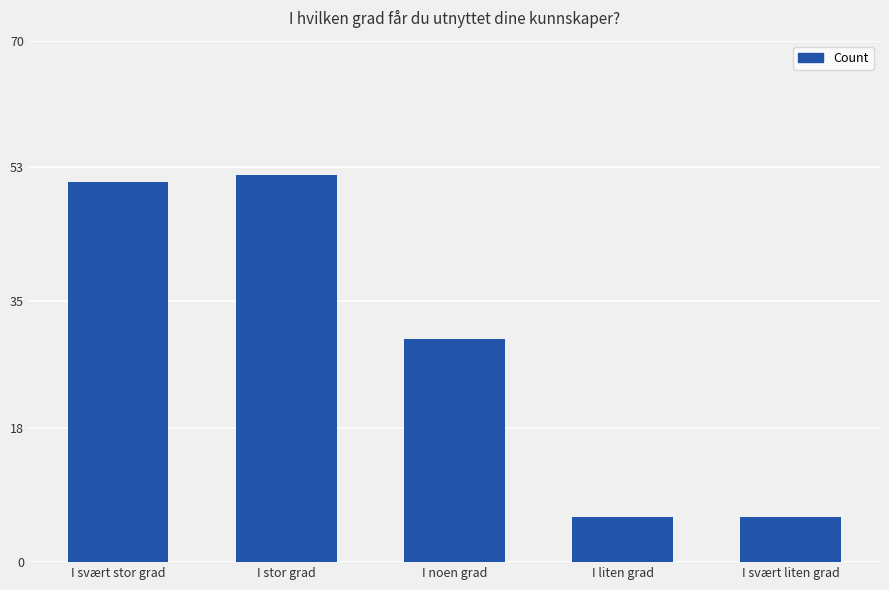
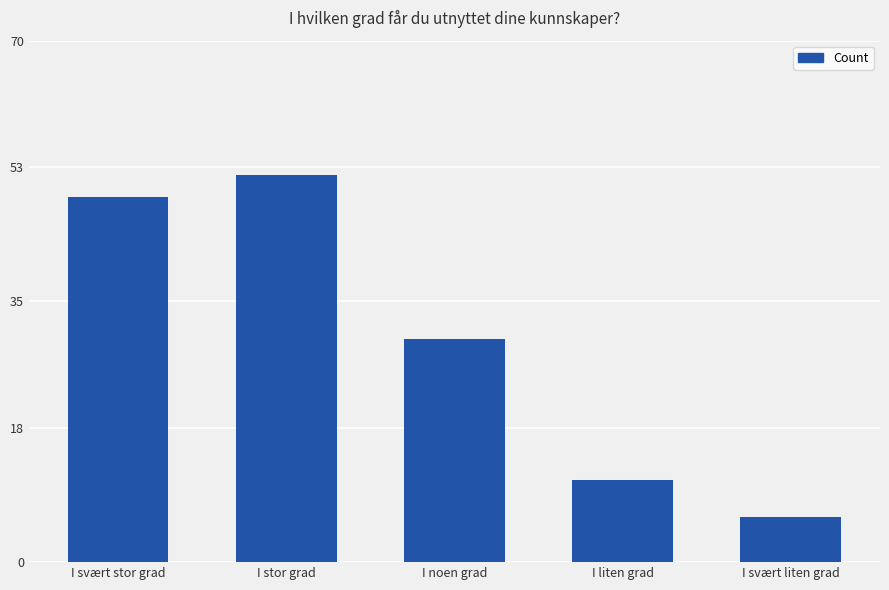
I svært stor grad: 51 -> 49
I liten grad: 6 -> 11
